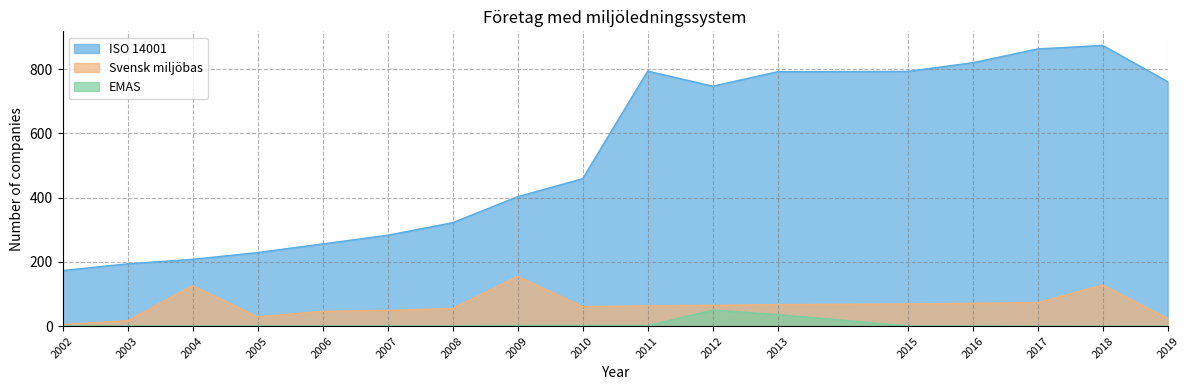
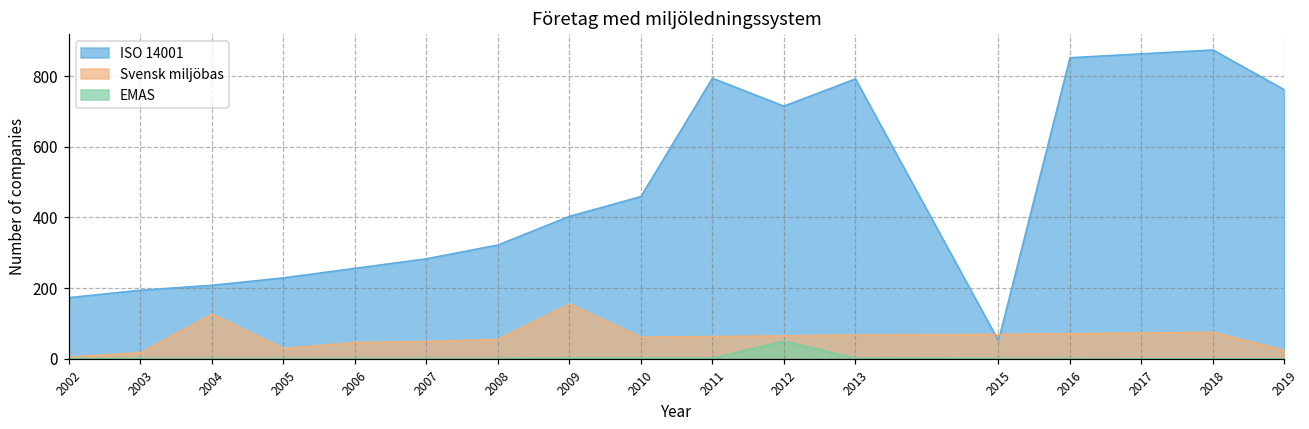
ISO 14001, 2012: 750 -> 720
EMAS, 2013: 40 -> 0
ISO 14001, 2015: 790 -> 50
ISO 14001, 2016: 820 -> 850
Svensk miljöbas, 2018: 130 -> 80
